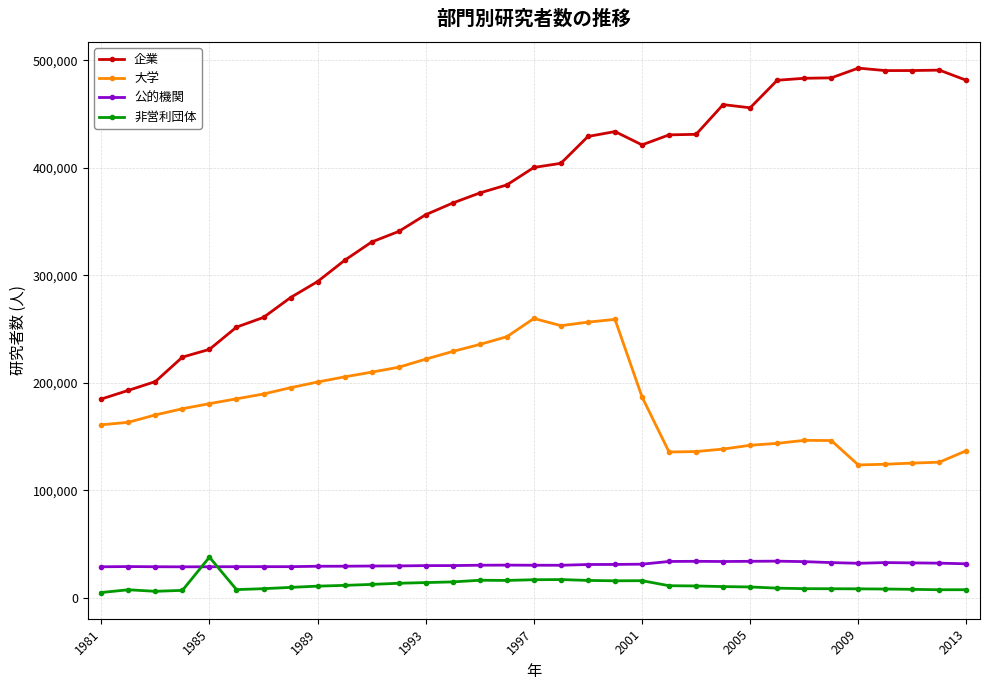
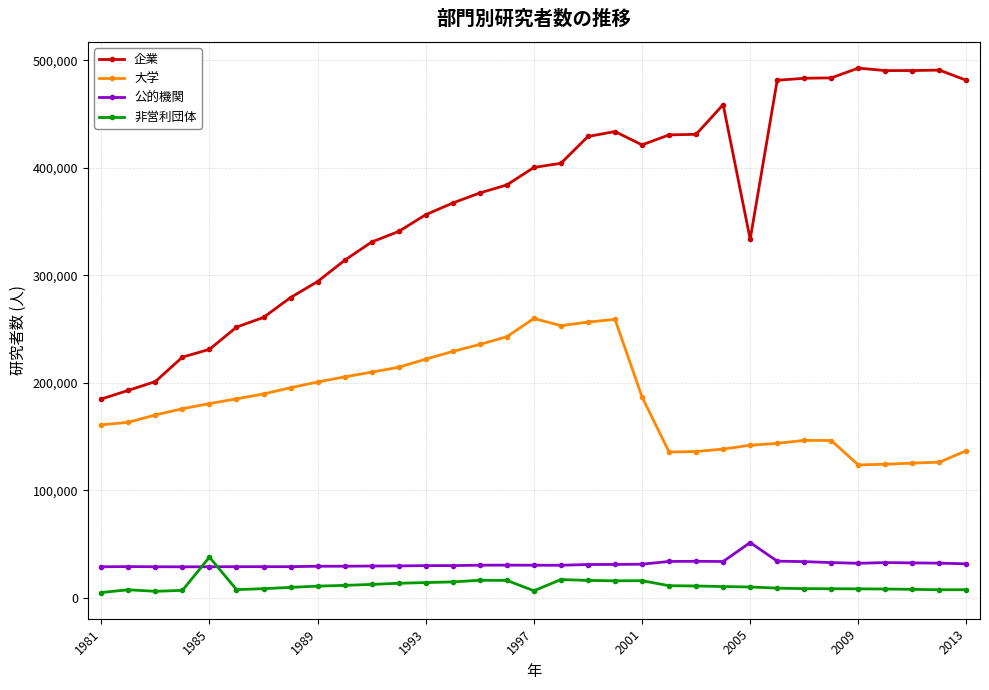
非営利団体, 1997: 17,000 -> 6,000
企業, 2005: 456,000 -> 334,000
公的機関, 2005: 34,000 -> 51,000
